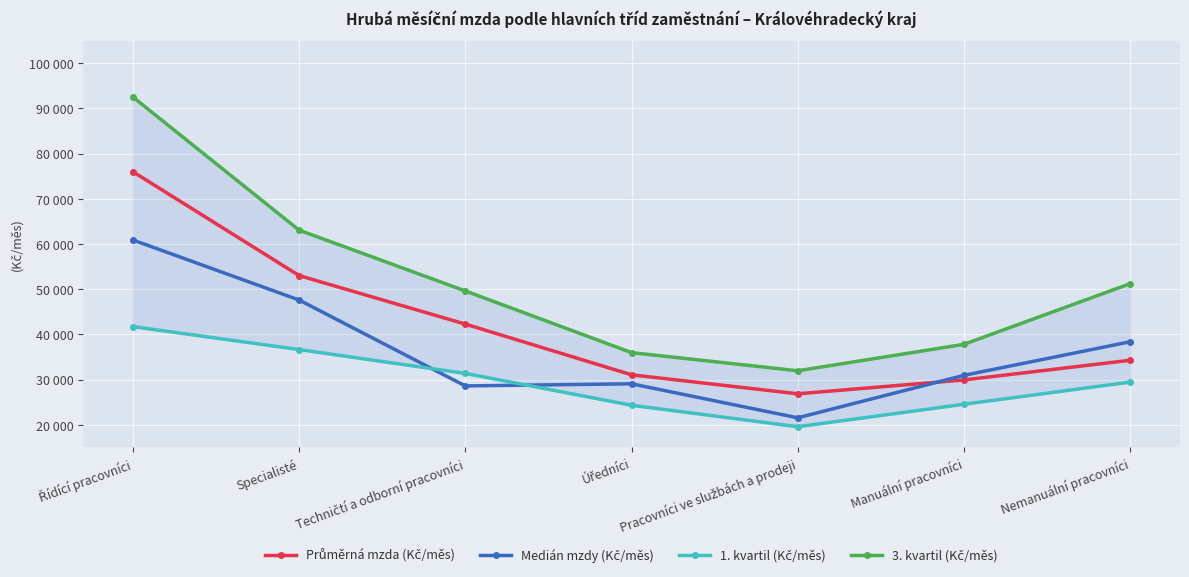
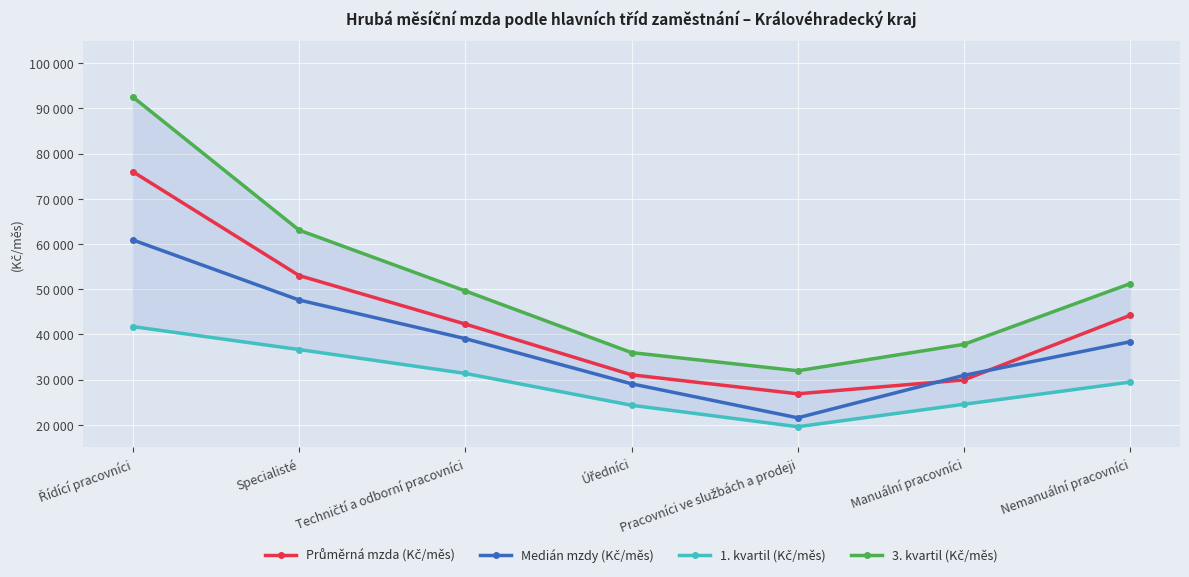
Medián mzdy (Kč/měs), Techničtí a odborní pracovníci: 29000 -> 39000
Průměrná mzda (Kč/měs), Nemanuální pracovníci: 34000 -> 44000
